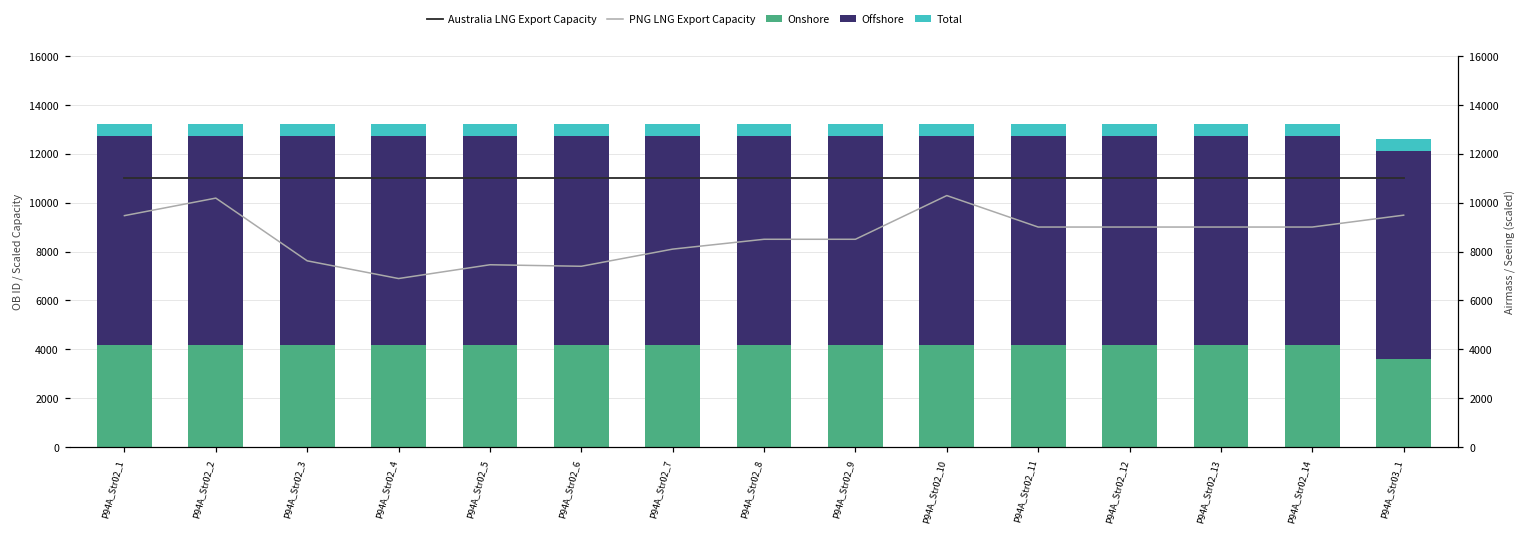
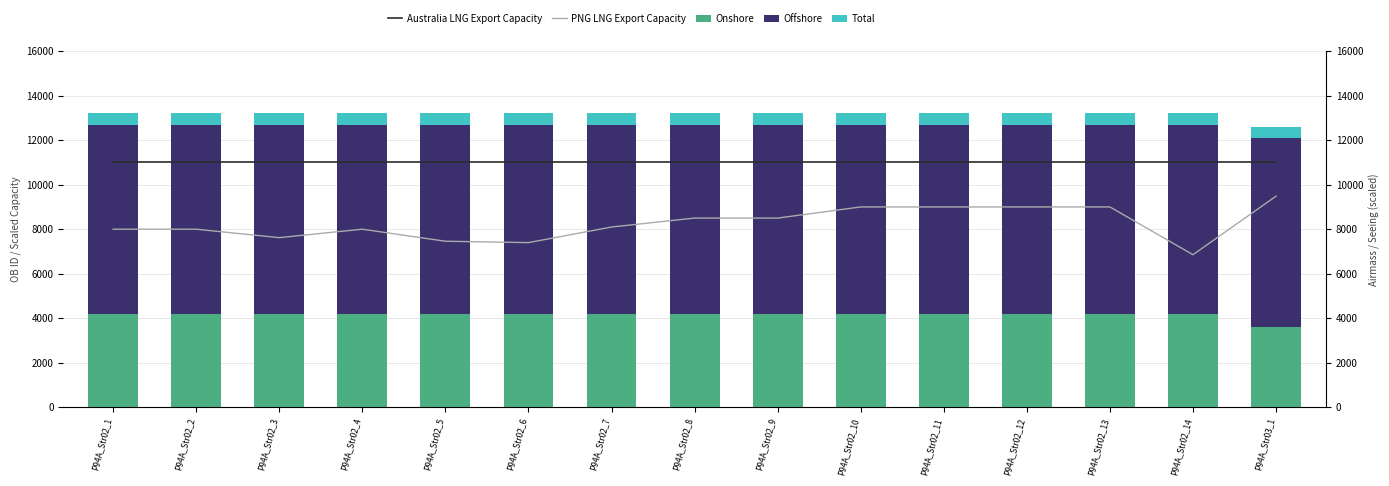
PNG LNG Export Capacity, P94A_Str02_1: 9500 -> 8000
PNG LNG Export Capacity, P94A_Str02_2: 10200 -> 8000
PNG LNG Export Capacity, P94A_Str02_4: 6900 -> 8000
PNG LNG Export Capacity, P94A_Str02_10: 10300 -> 9000
PNG LNG Export Capacity, P94A_Str02_14: 9000 -> 6900
